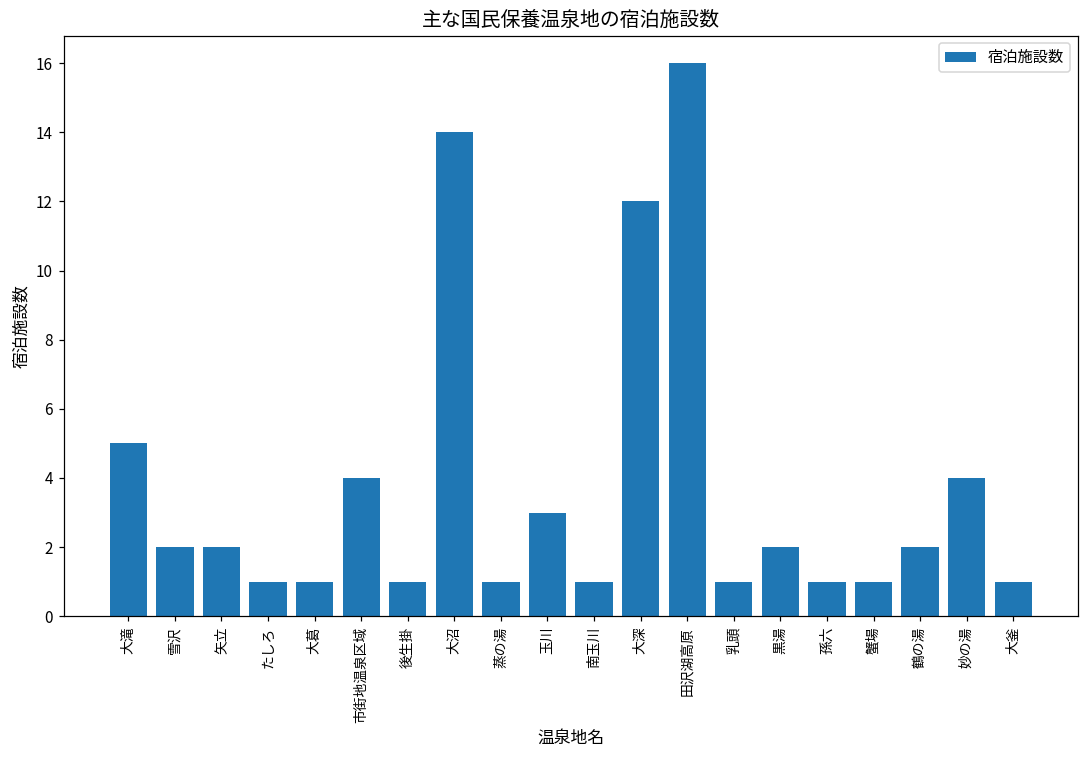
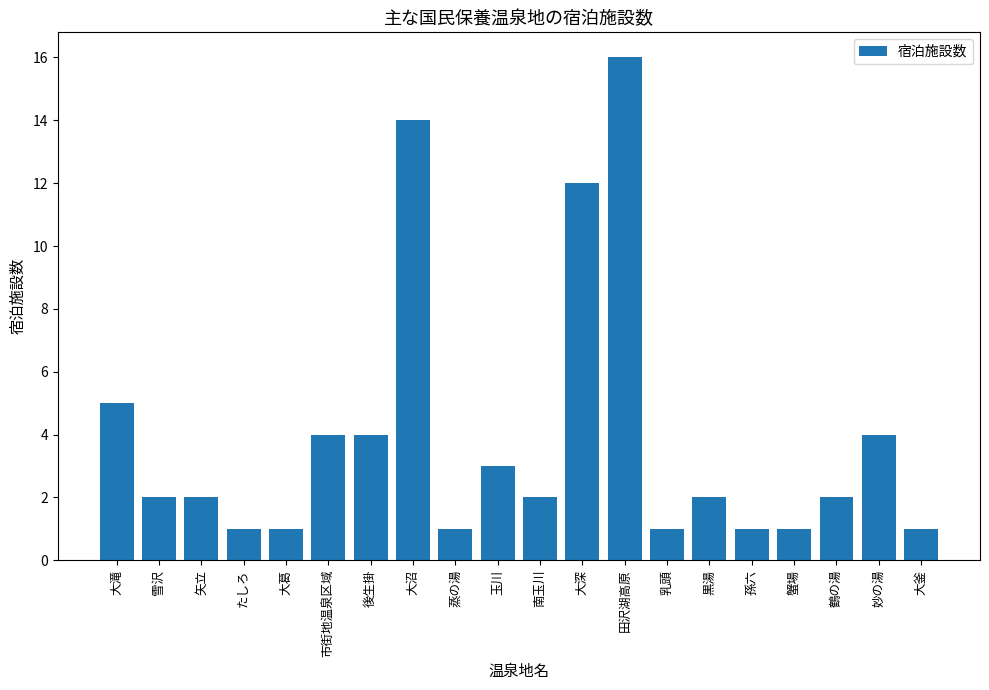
後生掛: 1 -> 4
南玉川: 1 -> 2
